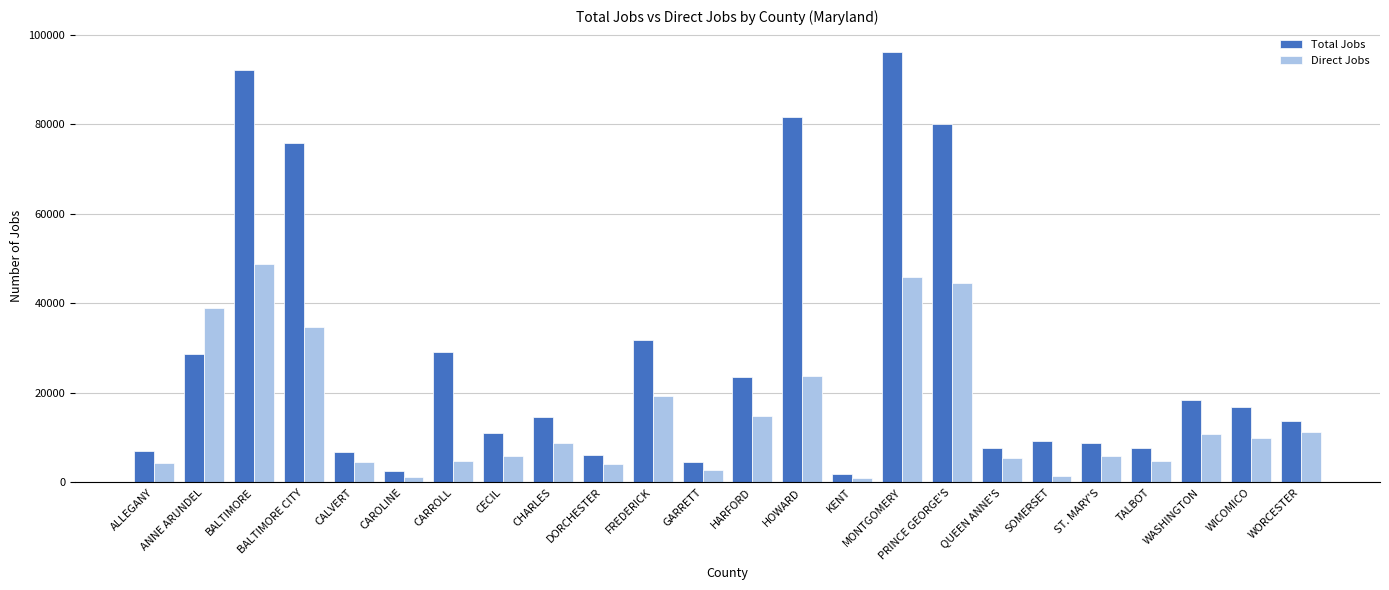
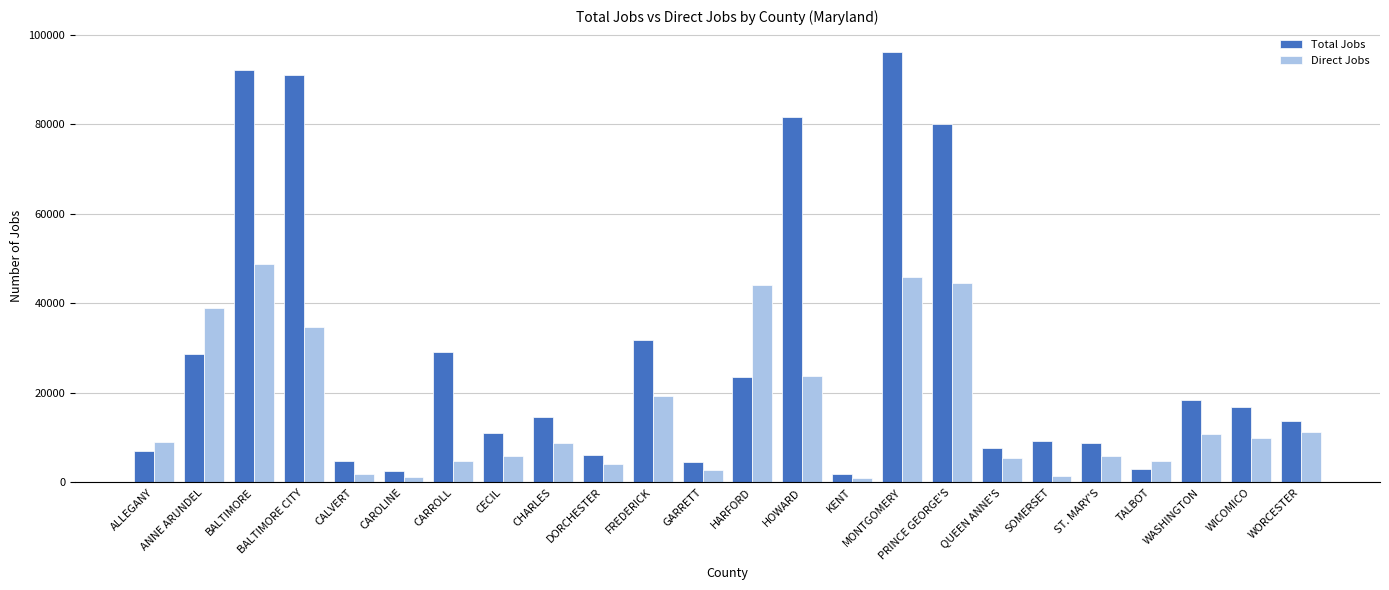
Direct Jobs, ALLEGANY: 4000 -> 9000
Total Jobs, BALTIMORE CITY: 76000 -> 91000
Total Jobs, CALVERT: 7000 -> 5000
Direct Jobs, CALVERT: 5000 -> 2000
Direct Jobs, HARFORD: 15000 -> 44000
Total Jobs, TALBOT: 8000 -> 3000
